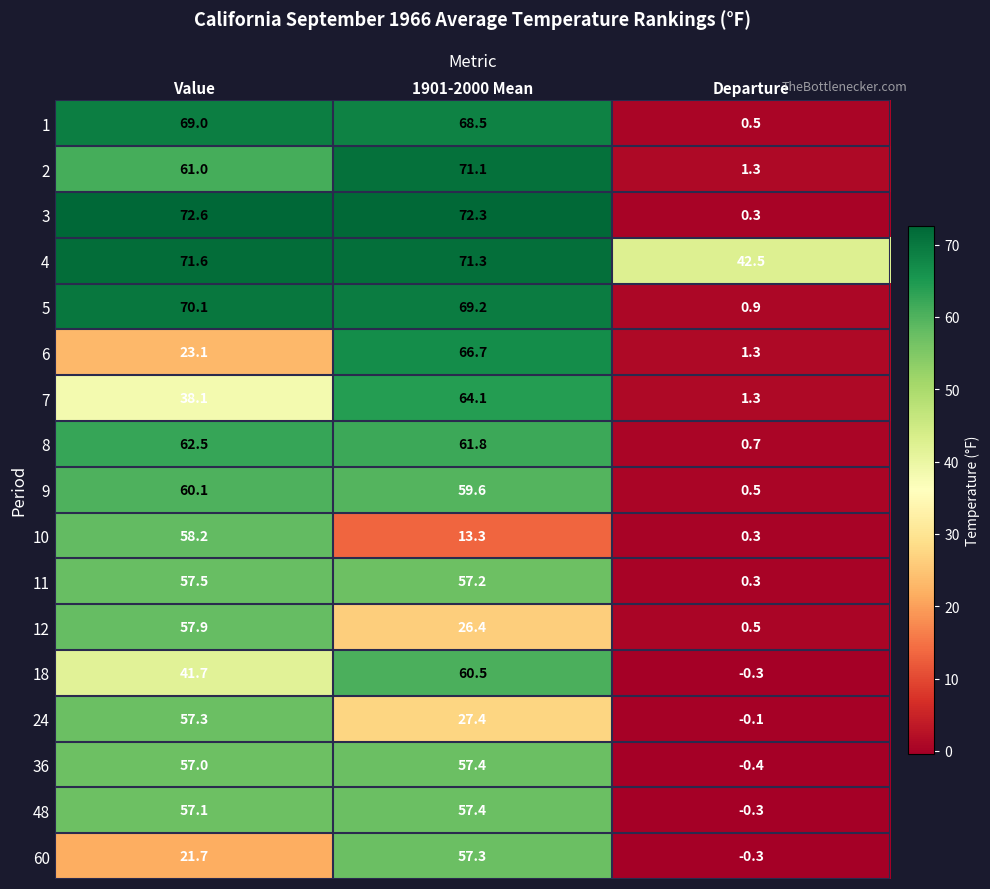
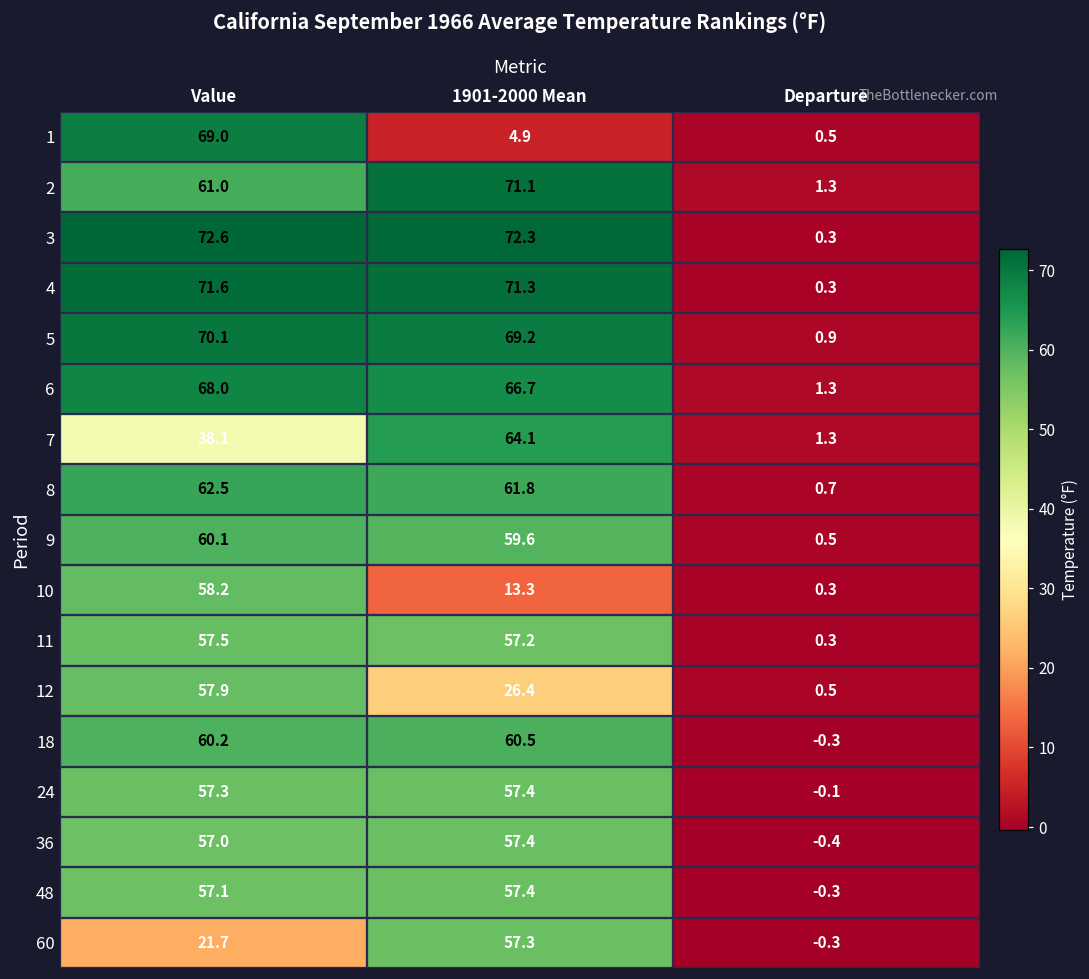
1, 1901-2000 Mean: 68.5 -> 4.9
4, Departure: 42.5 -> 0.3
6, Value: 23.1 -> 68.0
18, Value: 41.7 -> 60.2
24, 1901-2000 Mean: 27.4 -> 57.4
